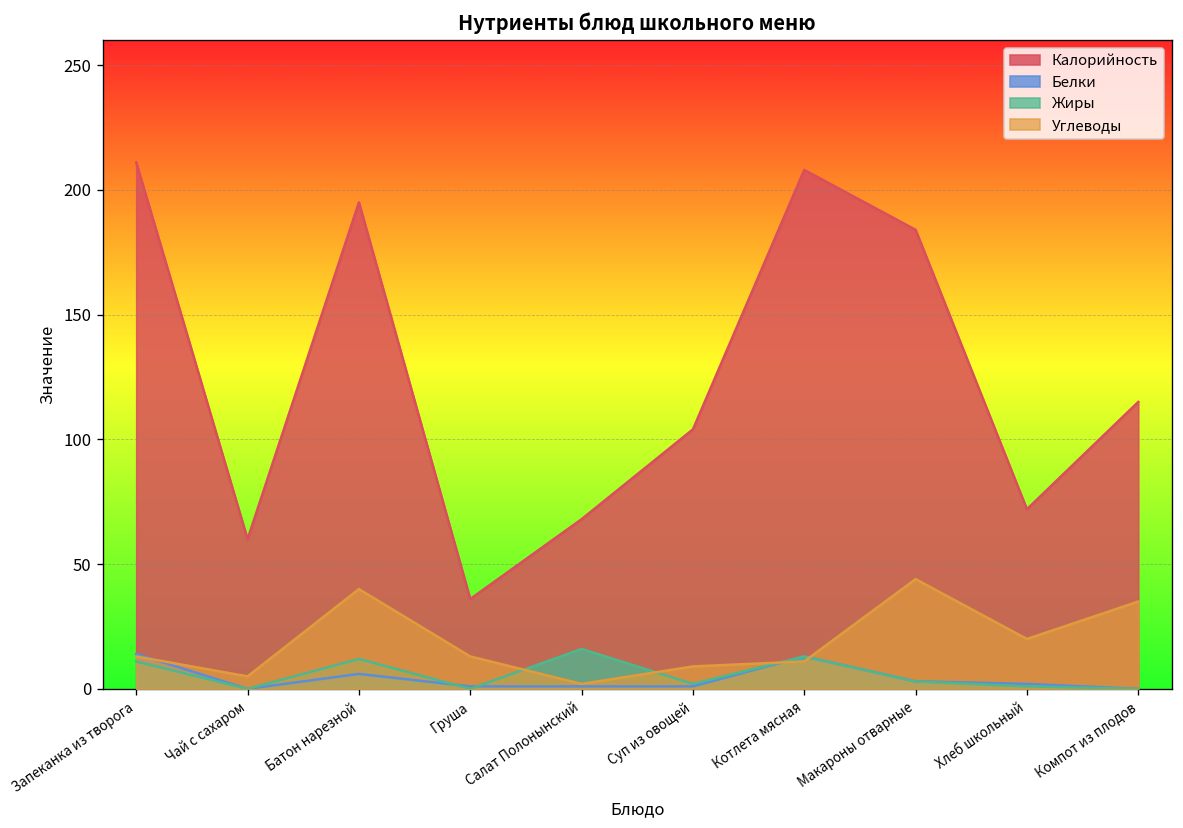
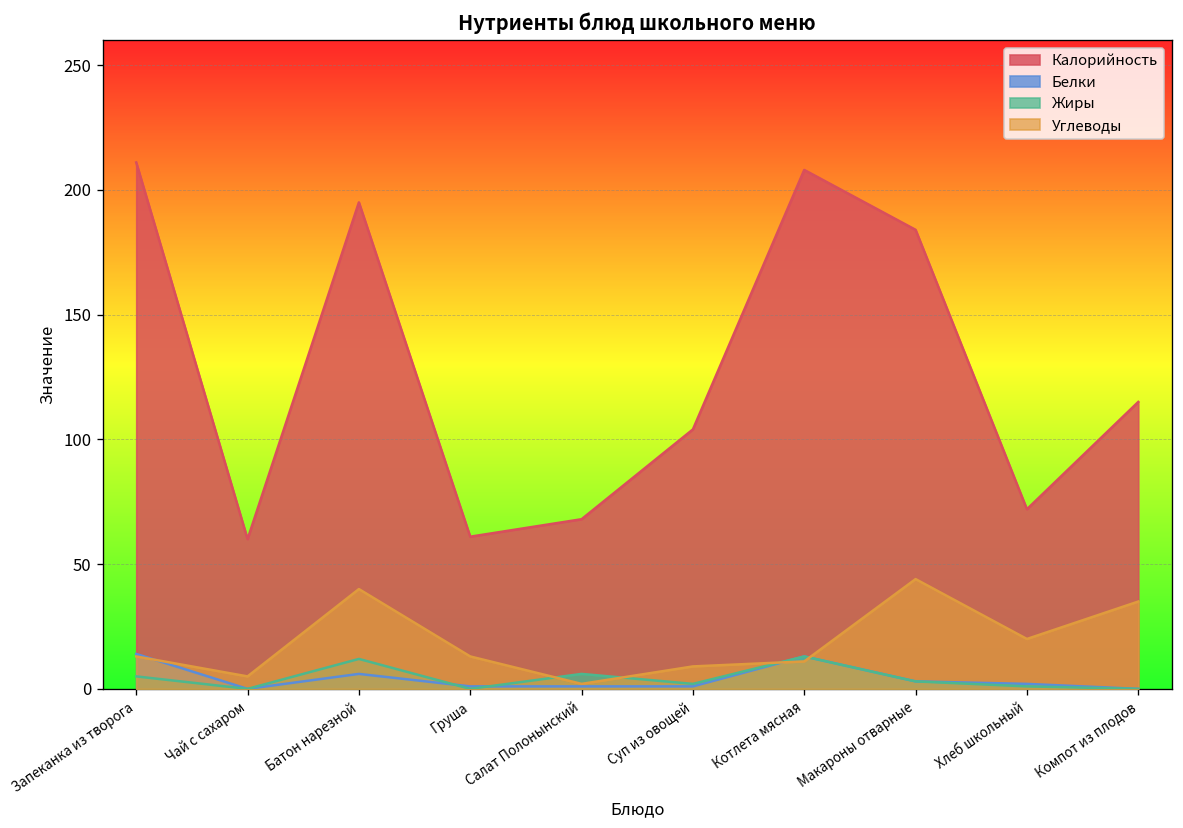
Жиры, Запеканка из творога: 11 -> 5
Калорийность, Груша: 36 -> 61
Жиры, Салат Полонынский: 16 -> 6
